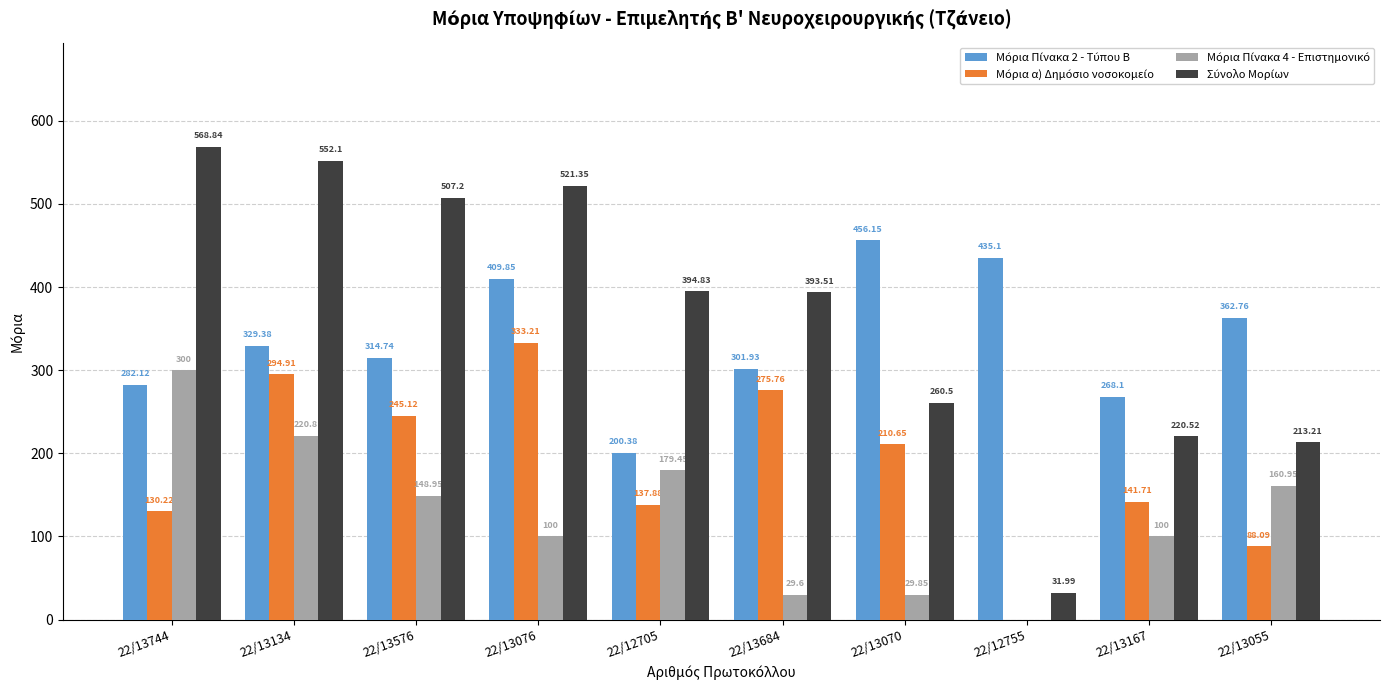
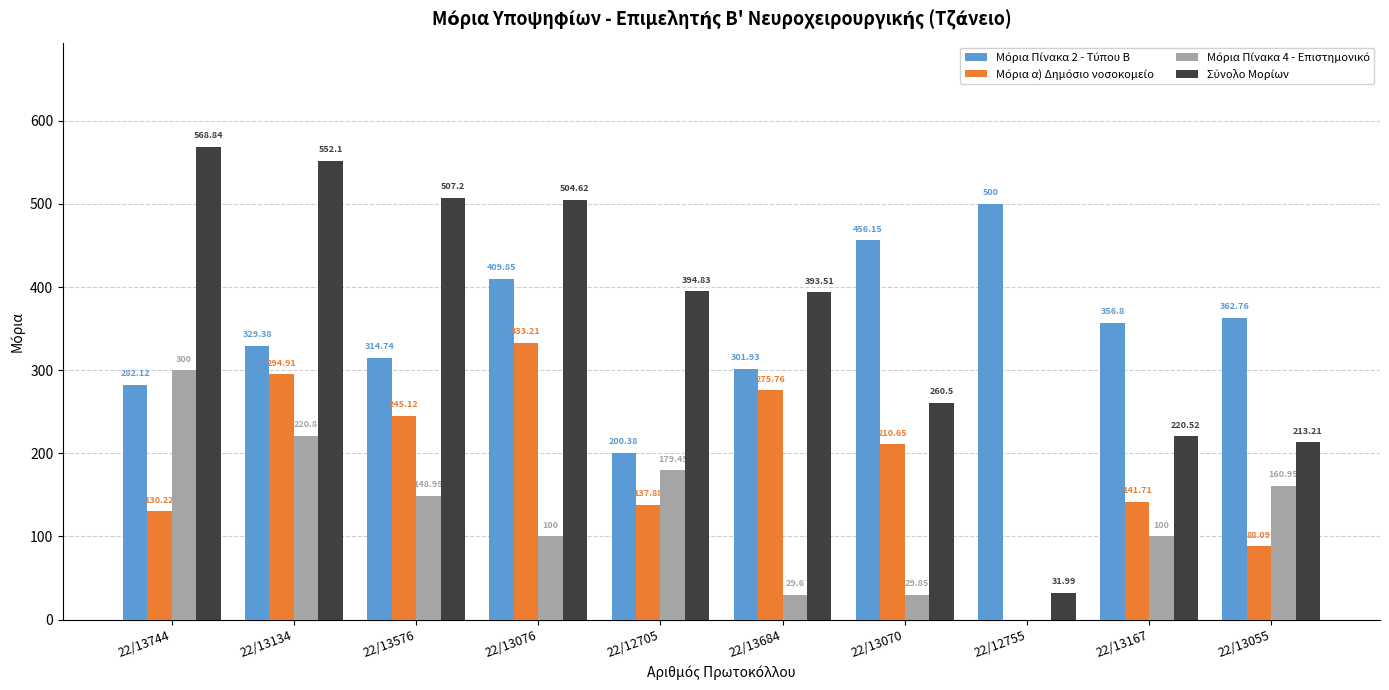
Σύνολο Μορίων, 22/13076: 521.35 -> 504.62
Μόρια Πίνακα 2 - Τύπου Β, 22/12755: 435.1 -> 500
Μόρια Πίνακα 2 - Τύπου Β, 22/13167: 268.1 -> 356.8
